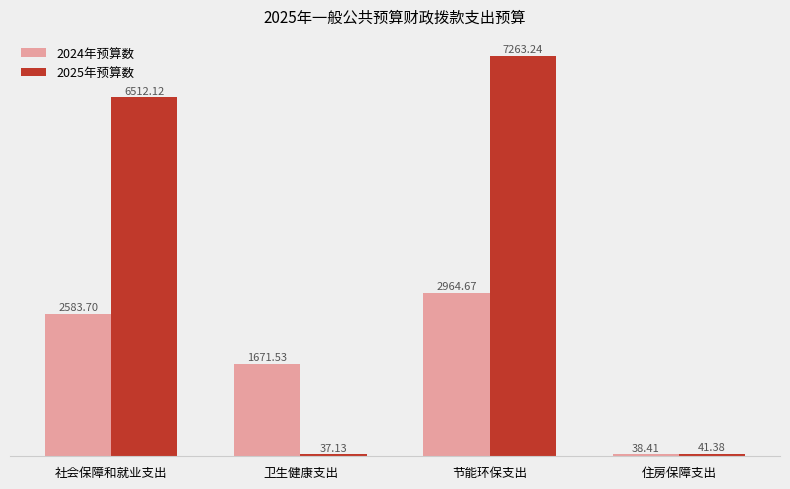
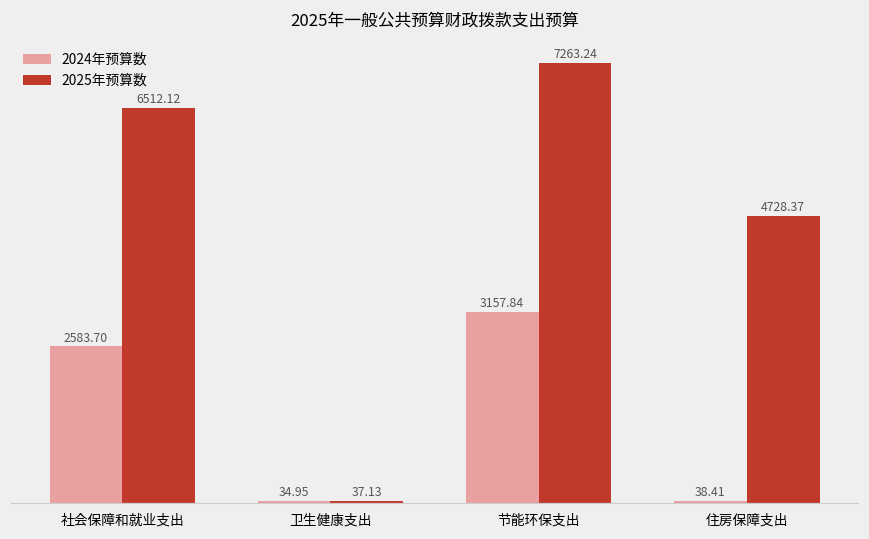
2024年预算数, 卫生健康支出: 1671.53 -> 34.95
2024年预算数, 节能环保支出: 2964.67 -> 3157.84
2025年预算数, 住房保障支出: 41.38 -> 4728.37
